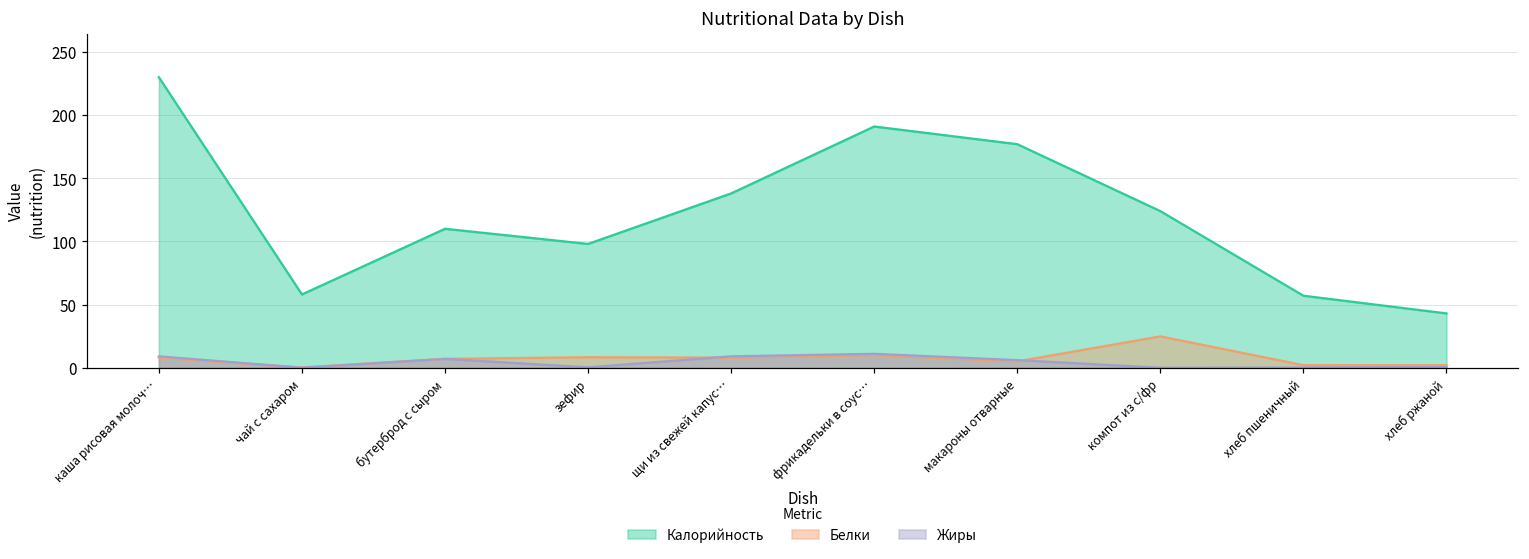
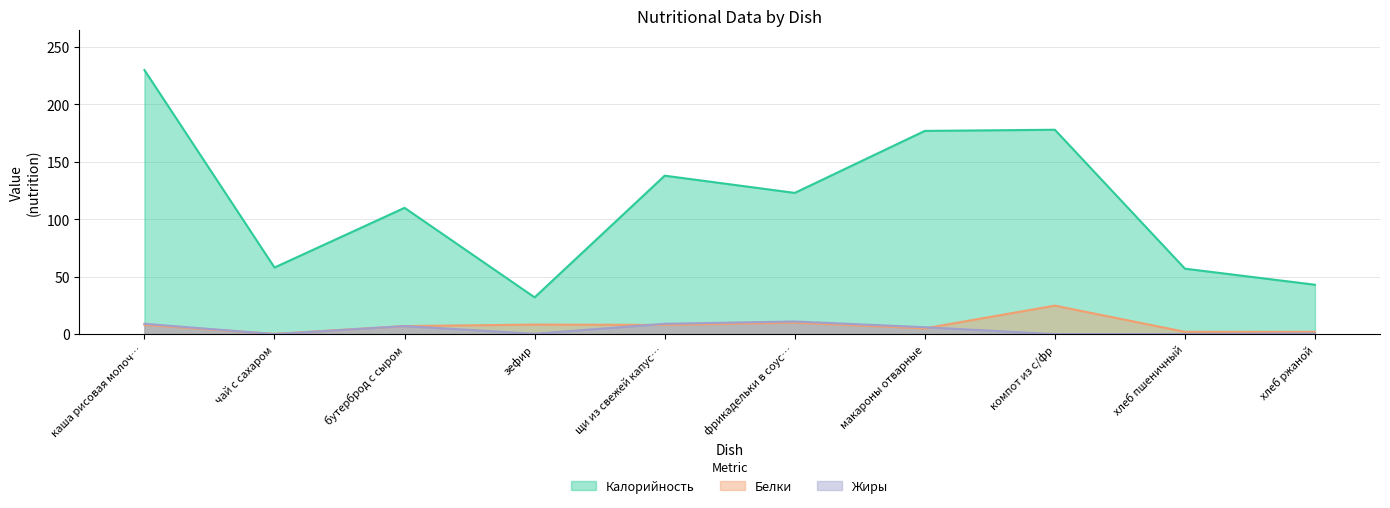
Калорийность, зефир: 98 -> 32
Калорийность, фрикадельки в соус…: 191 -> 123
Калорийность, компот из с/фр: 124 -> 178
